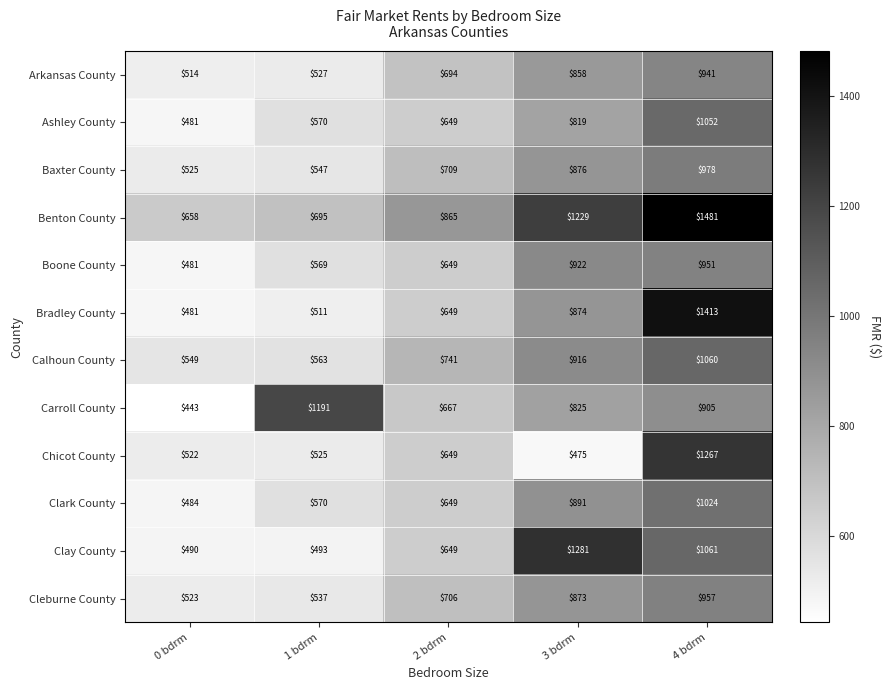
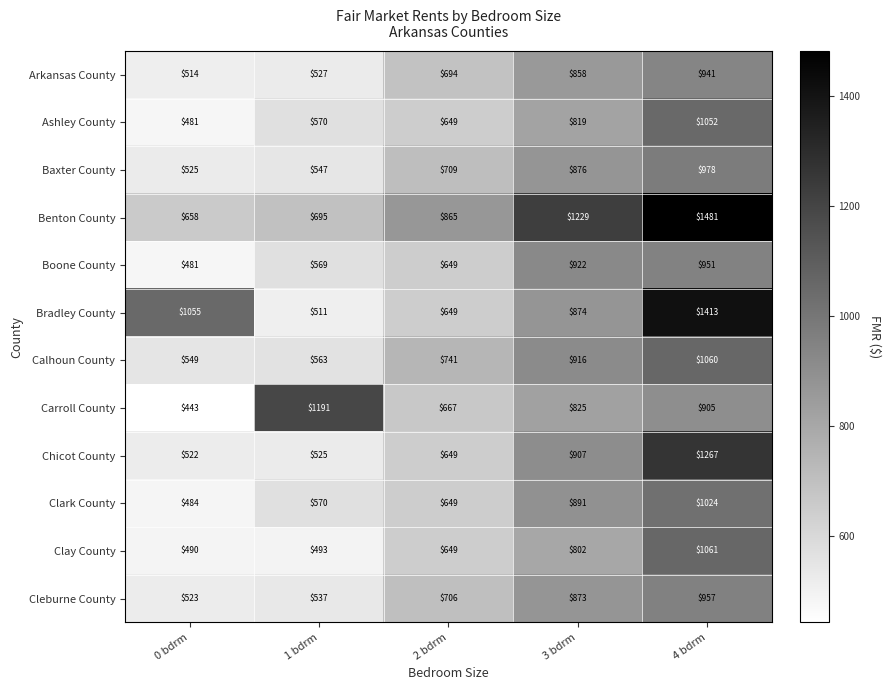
Bradley County, 0 bdrm: $481 -> $1055
Chicot County, 3 bdrm: $475 -> $907
Clay County, 3 bdrm: $1281 -> $802
